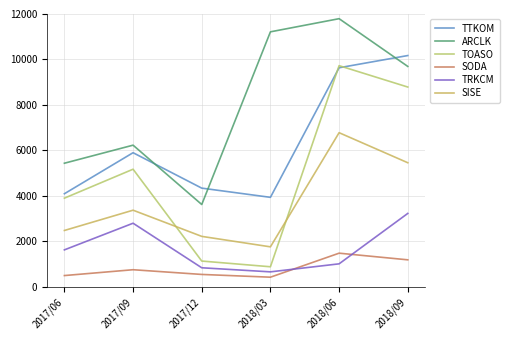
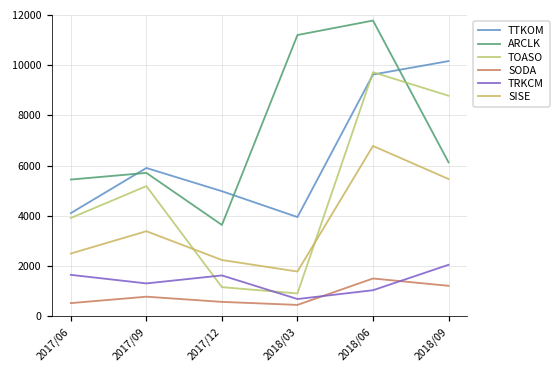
ARCLK, 2017/09: 6200 -> 5700
TRKCM, 2017/09: 2800 -> 1300
TTKOM, 2017/12: 4300 -> 5000
TRKCM, 2017/12: 800 -> 1600
ARCLK, 2018/09: 9700 -> 6100
TRKCM, 2018/09: 3200 -> 2000
